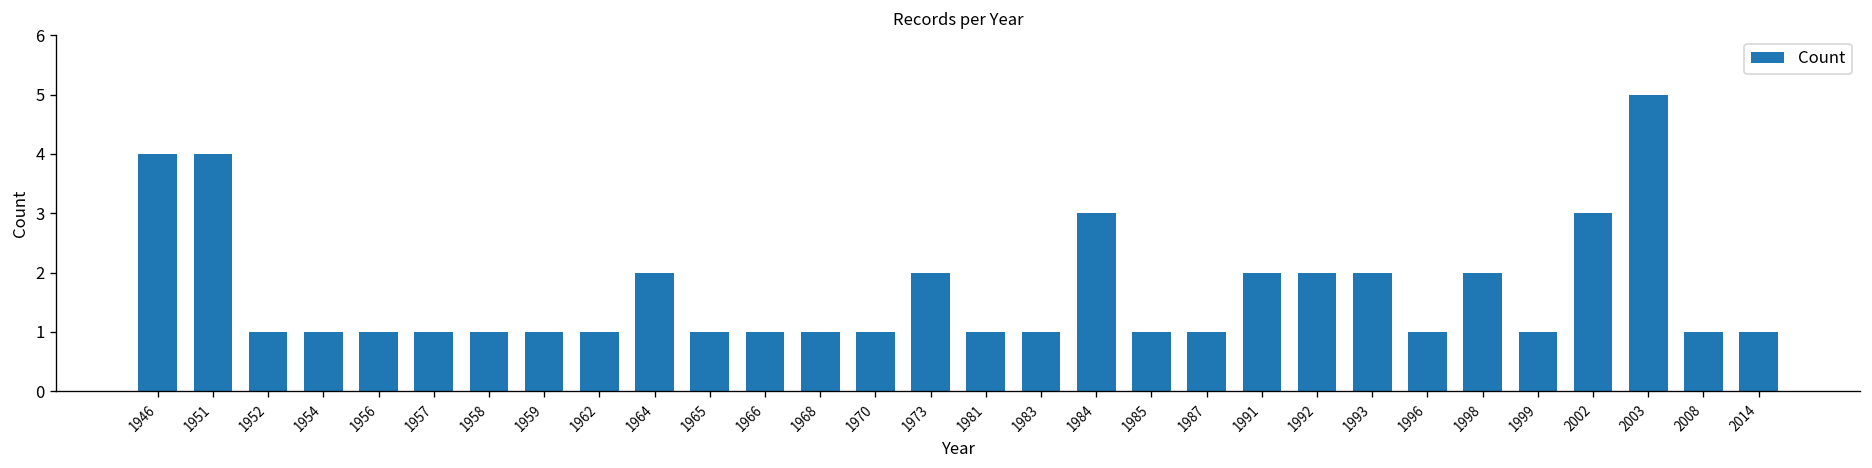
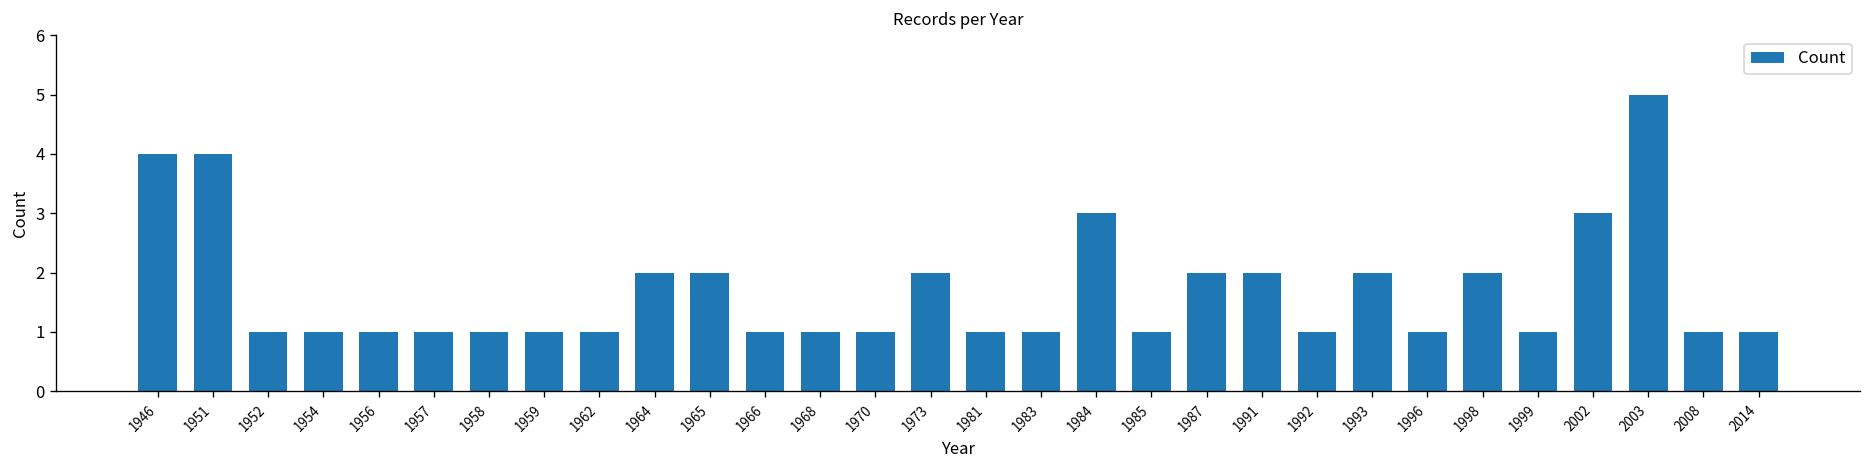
1965: 1 -> 2
1987: 1 -> 2
1992: 2 -> 1
